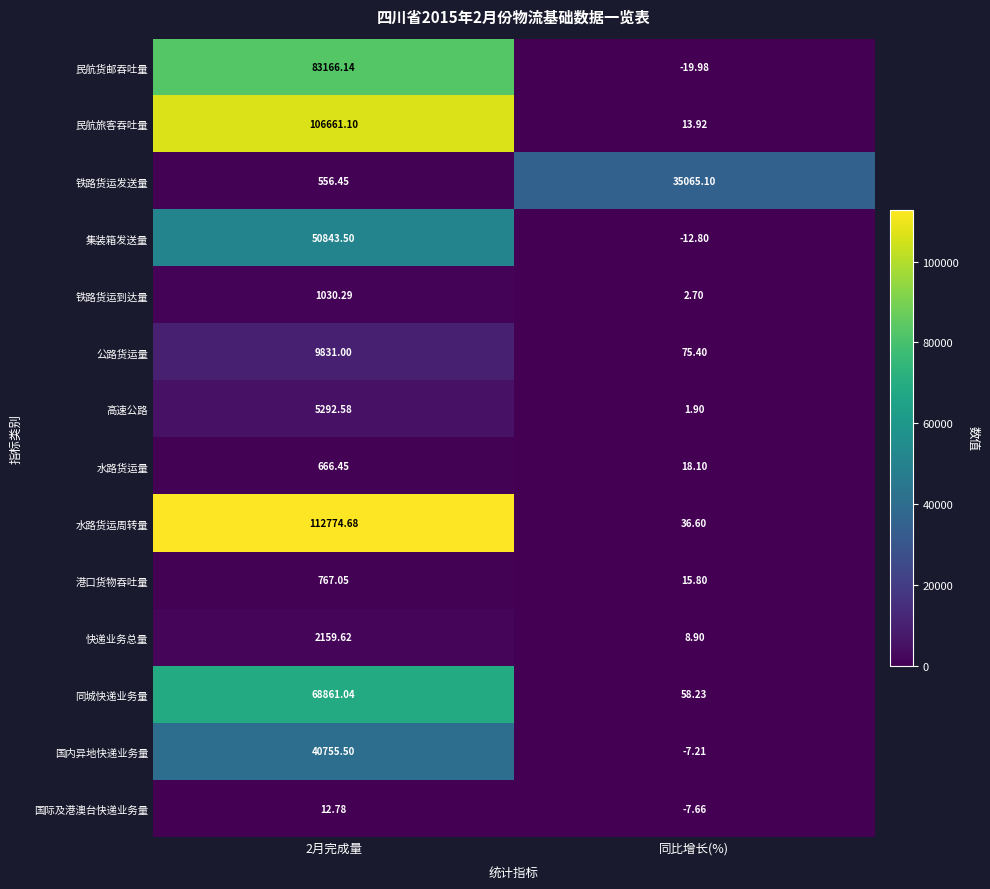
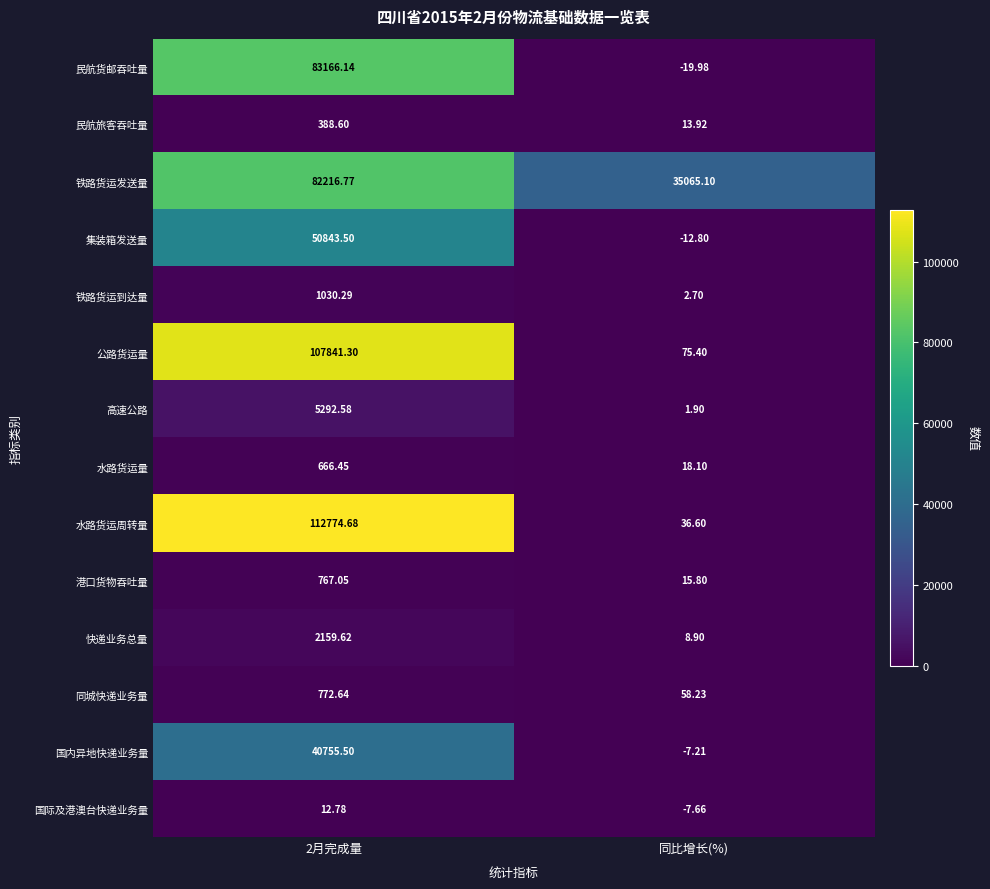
民航旅客吞吐量, 2月完成量: 106661.10 -> 388.60
铁路货运发送量, 2月完成量: 556.45 -> 82216.77
公路货运量, 2月完成量: 9831.00 -> 107841.30
同城快递业务量, 2月完成量: 68861.04 -> 772.64
